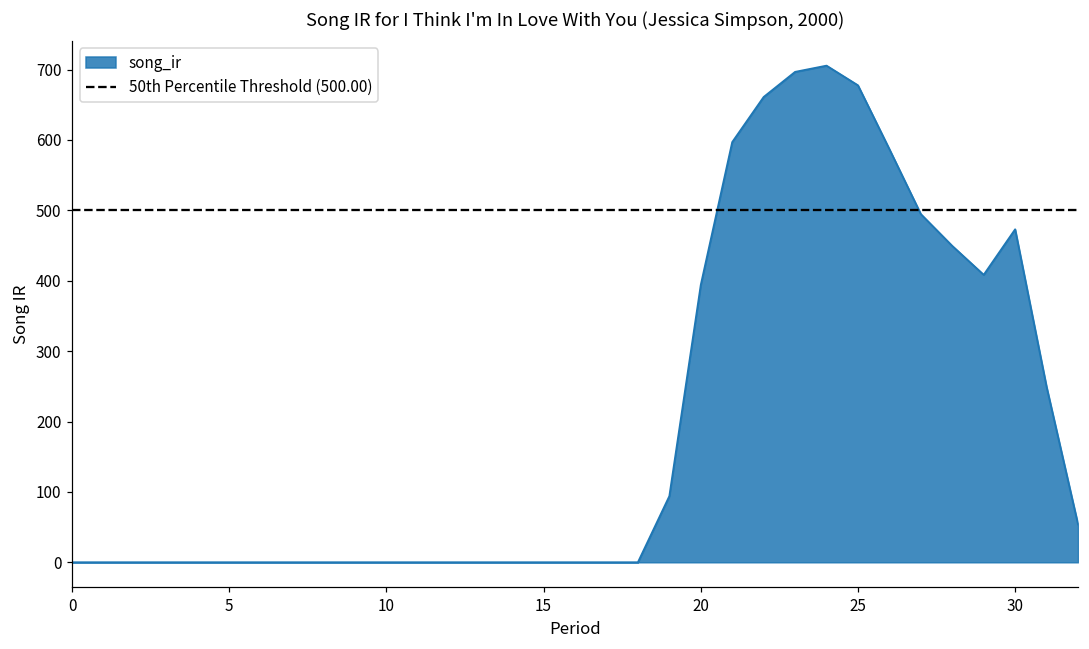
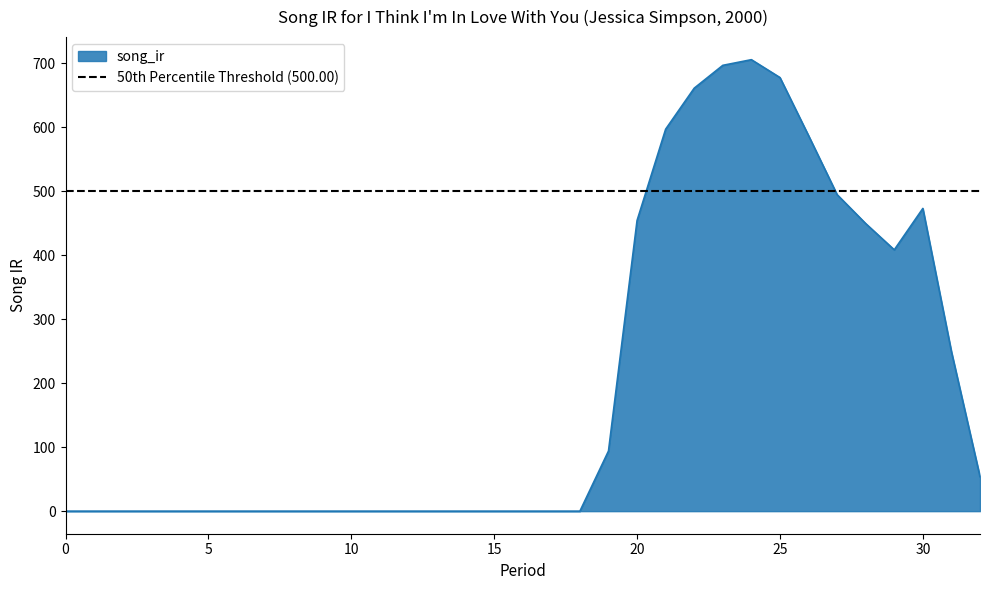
20: 390 -> 450
